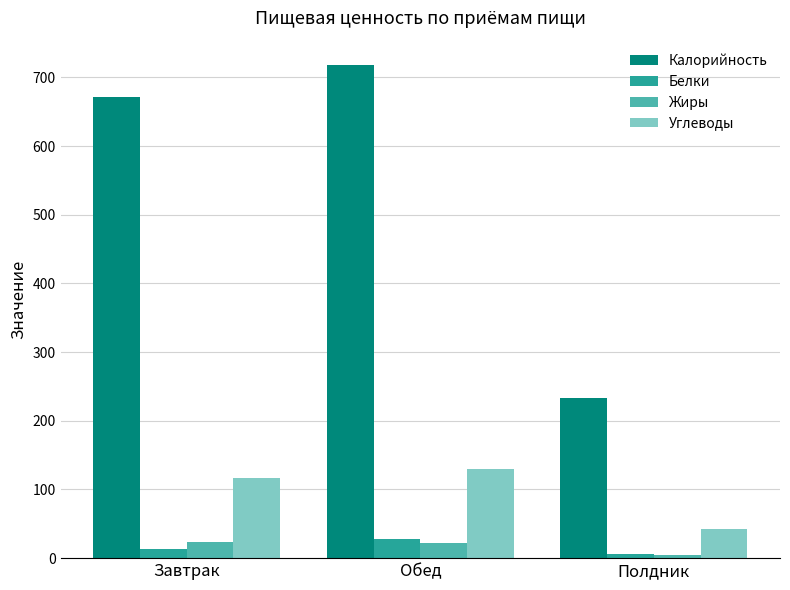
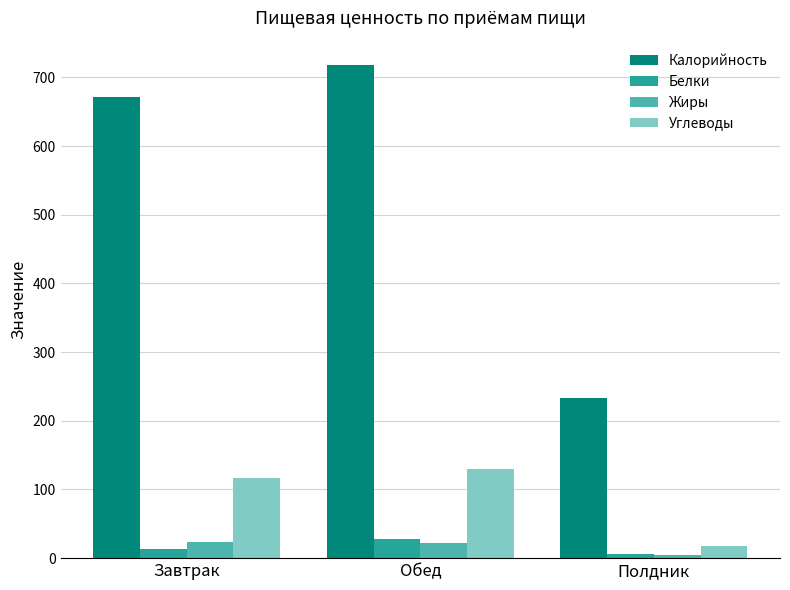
Углеводы, Полдник: 40 -> 20
